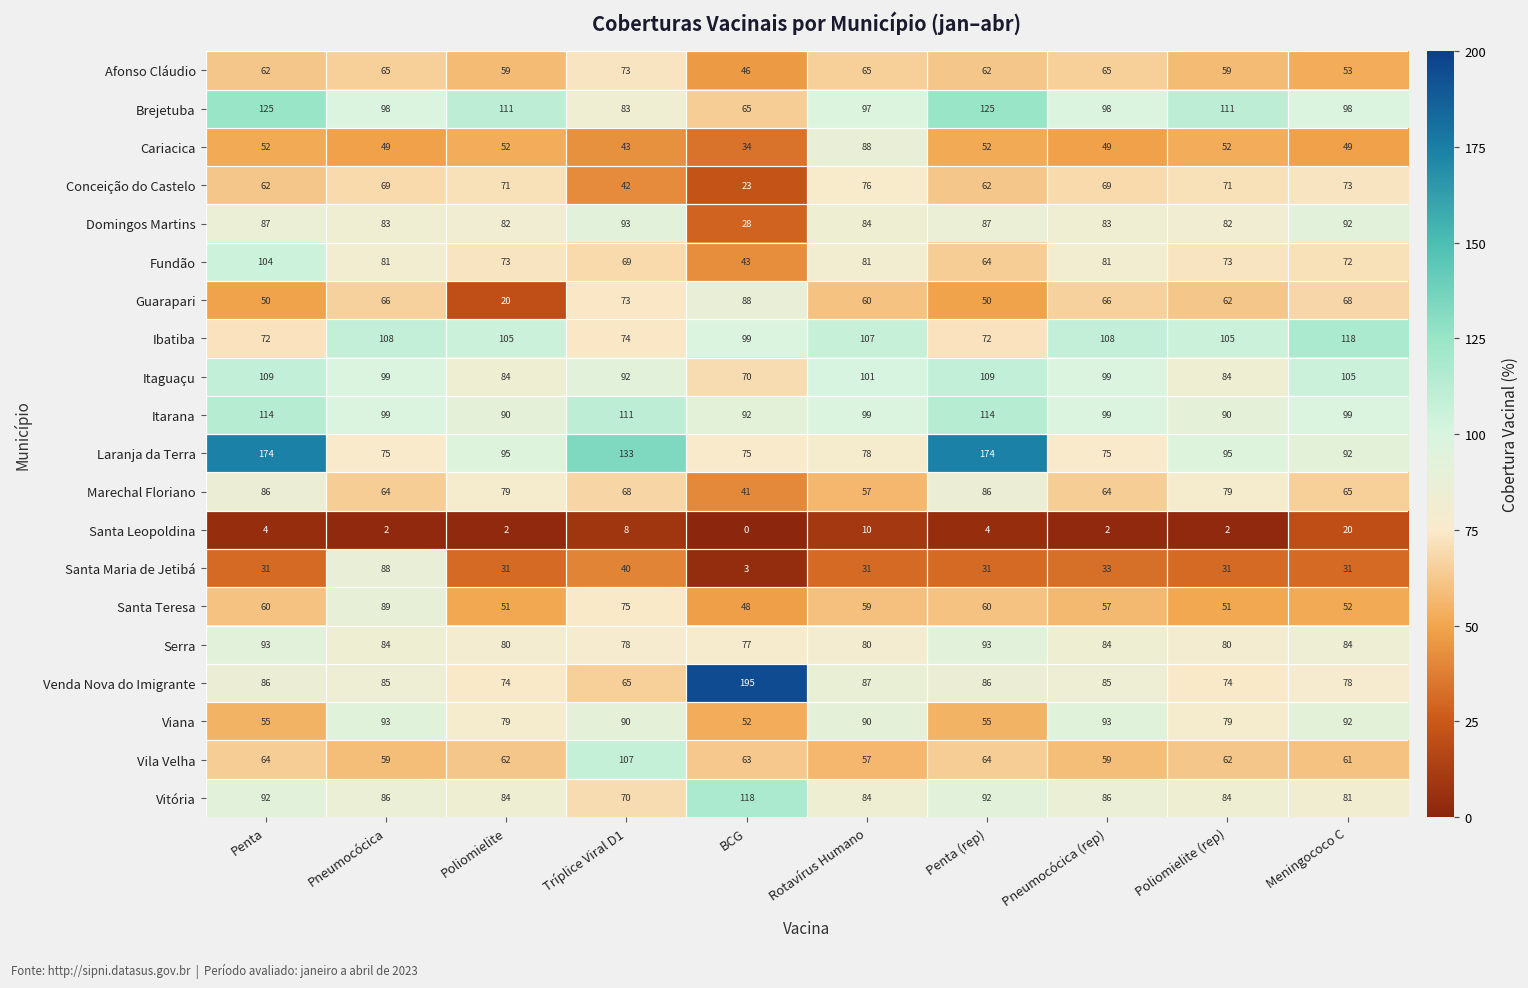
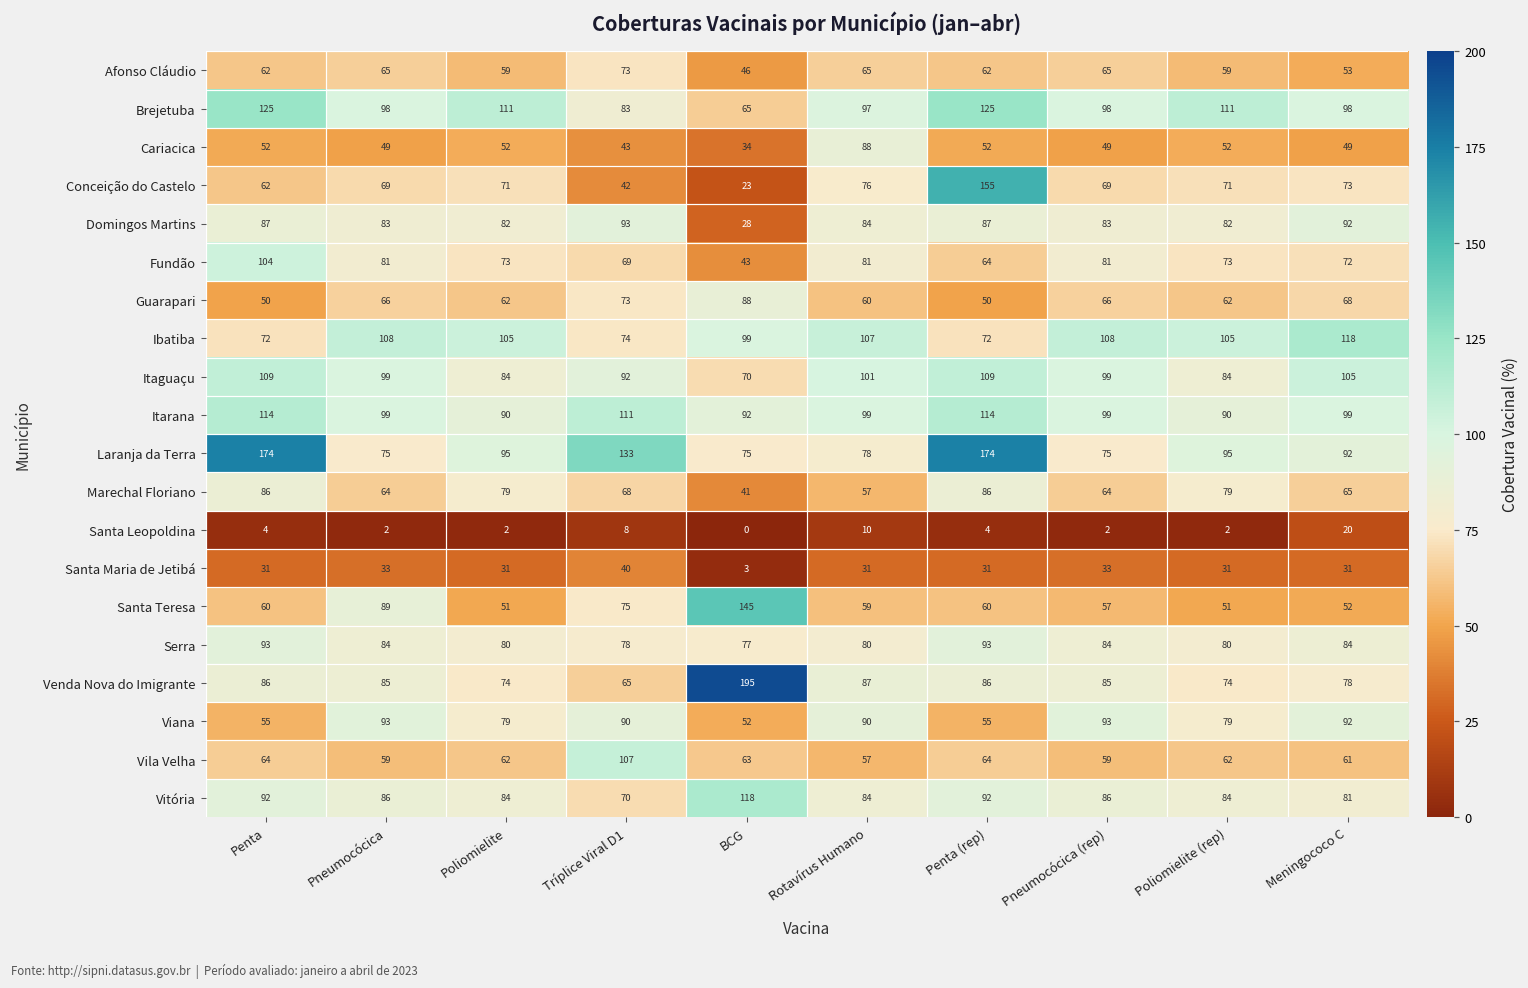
Conceição do Castelo, Penta (rep): 62 -> 155
Guarapari, Poliomielite: 20 -> 62
Santa Maria de Jetibá, Pneumocócica: 88 -> 33
Santa Teresa, BCG: 48 -> 145
